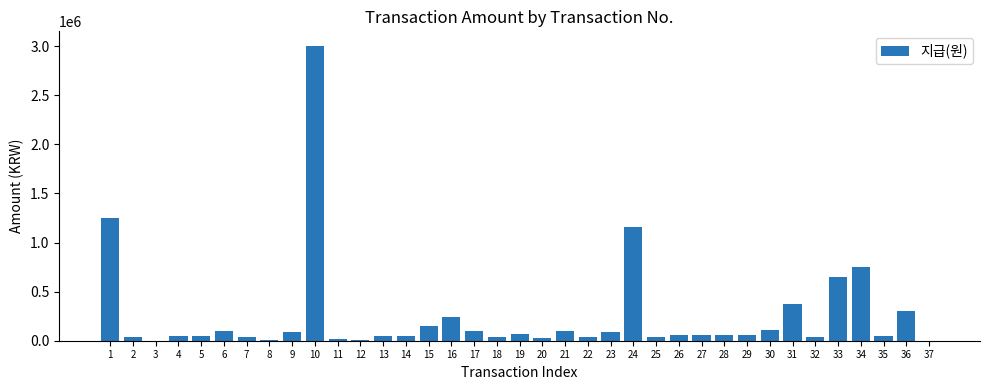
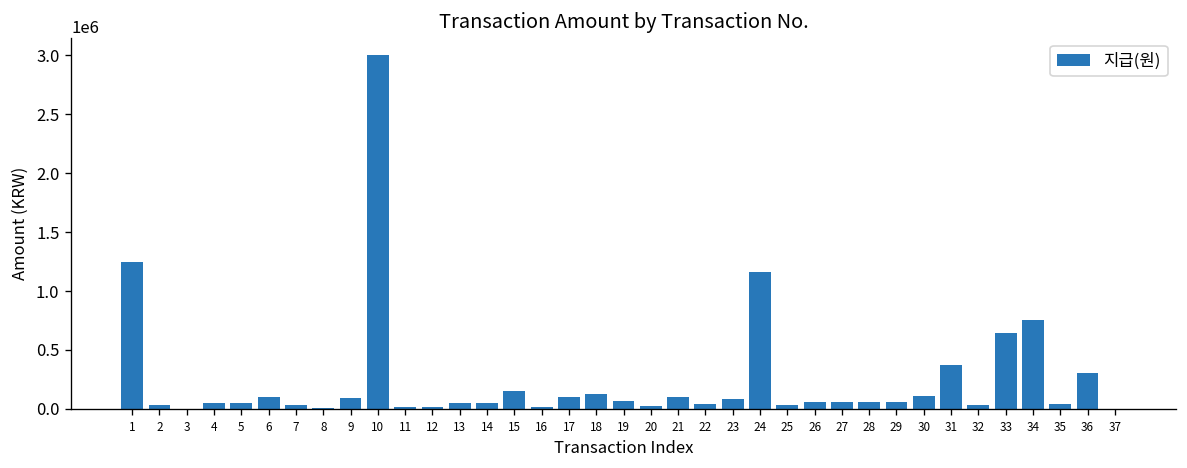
16: 200000 -> 0
18: 0 -> 100000
